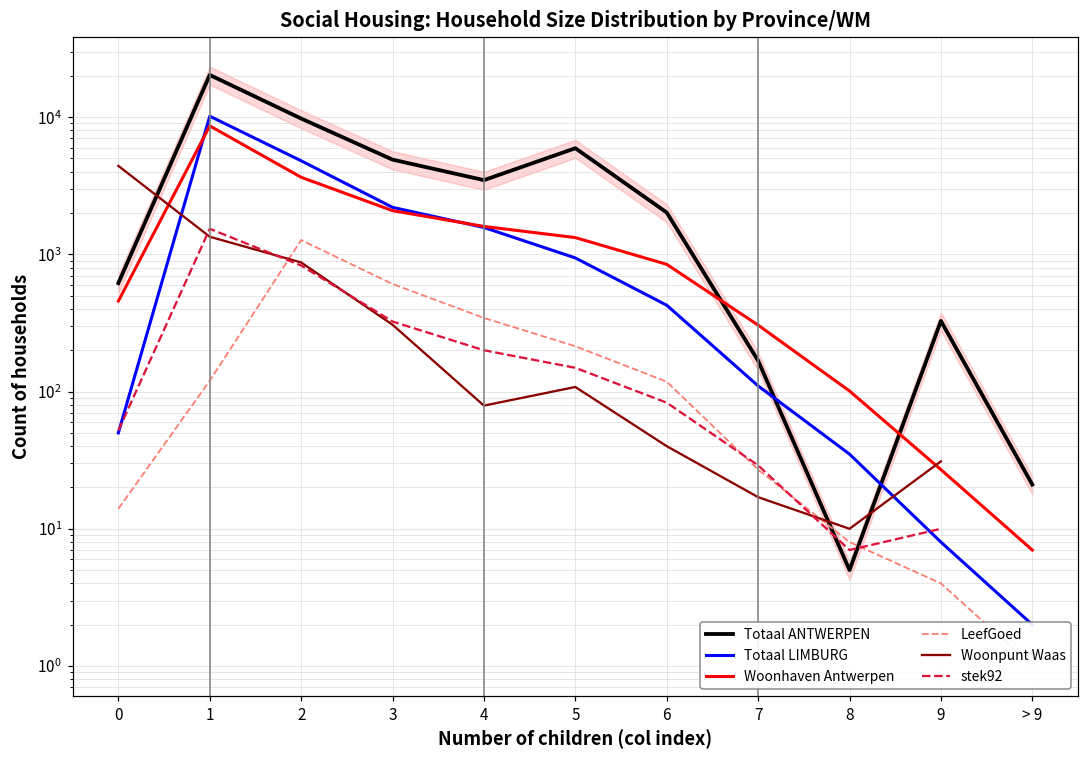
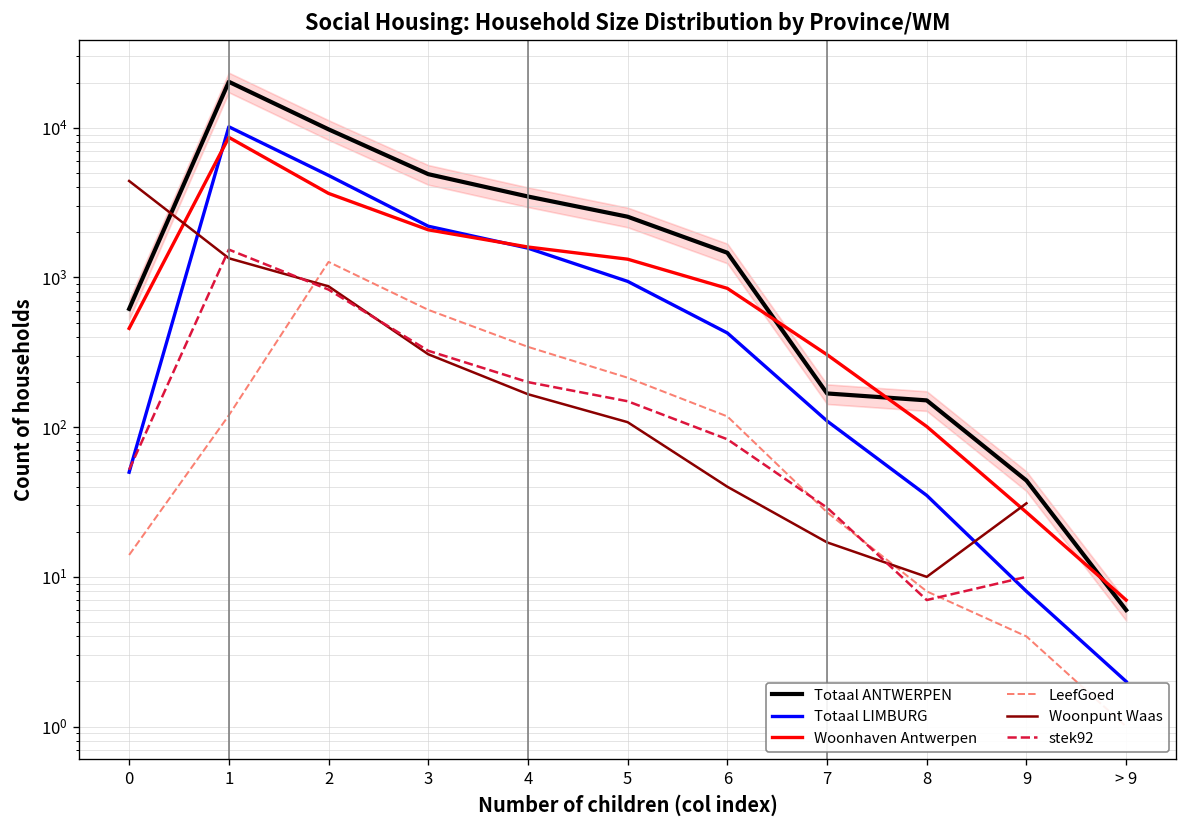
Woonpunt Waas, 4: 80 -> 170
Totaal ANTWERPEN, 5: 6000 -> 2500
Totaal ANTWERPEN, 6: 2000 -> 1500
Totaal ANTWERPEN, 8: 5 -> 150
Totaal ANTWERPEN, 9: 330 -> 44
Totaal ANTWERPEN, > 9: 21 -> 6
